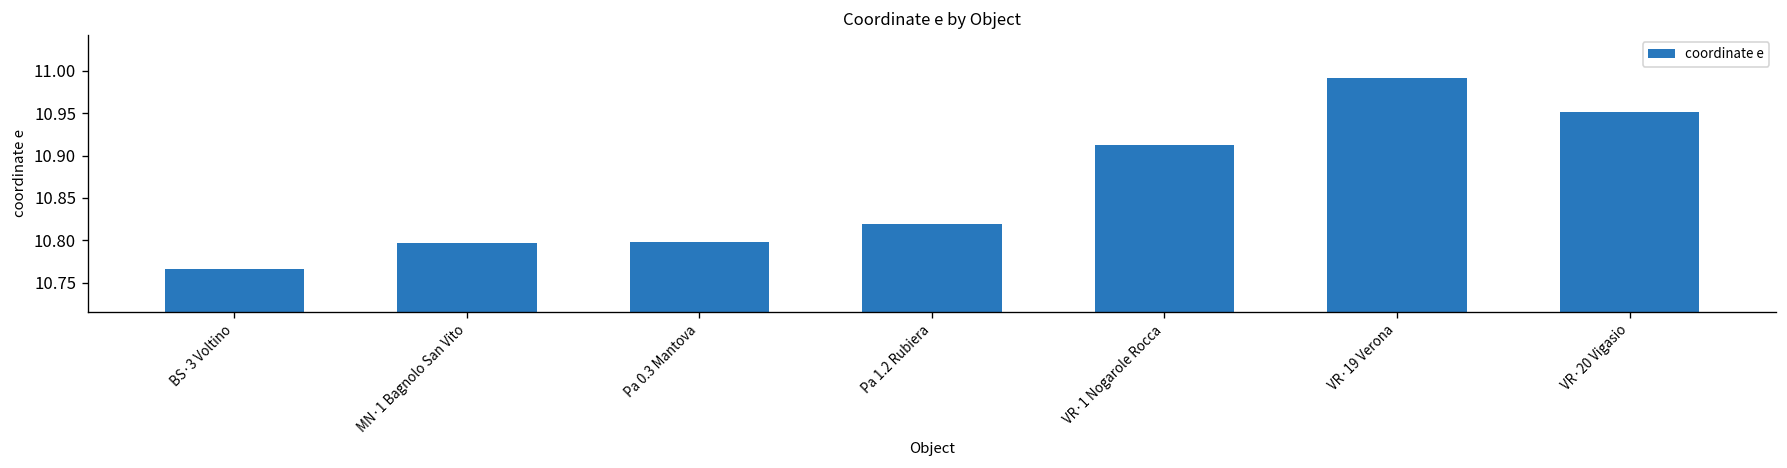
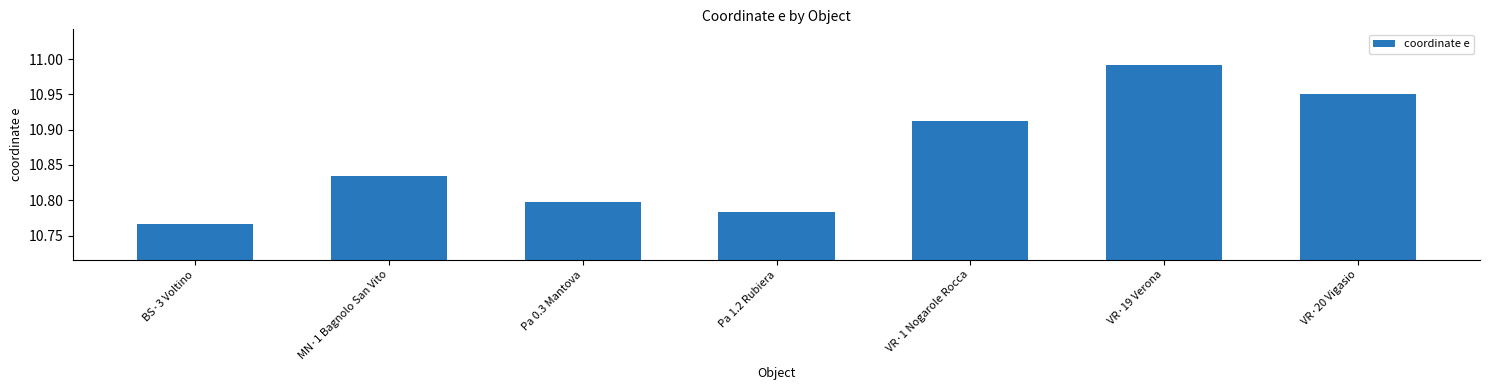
MN·1 Bagnolo San Vito: 10.80 -> 10.84
Pa 1.2 Rubiera: 10.82 -> 10.78
